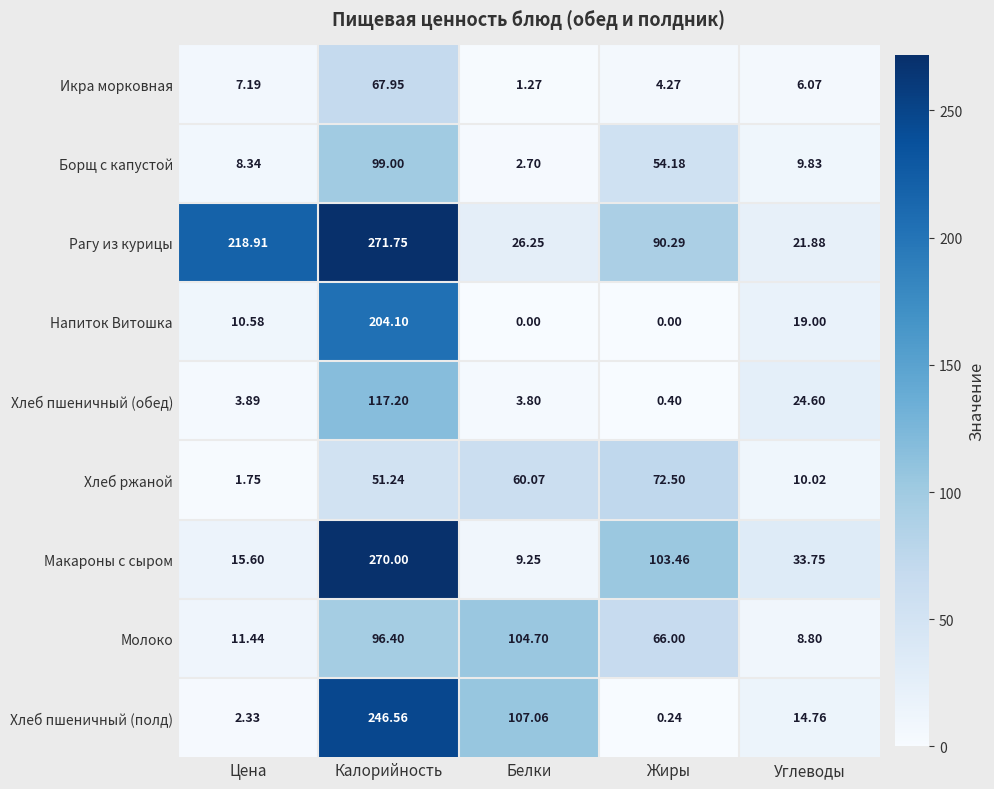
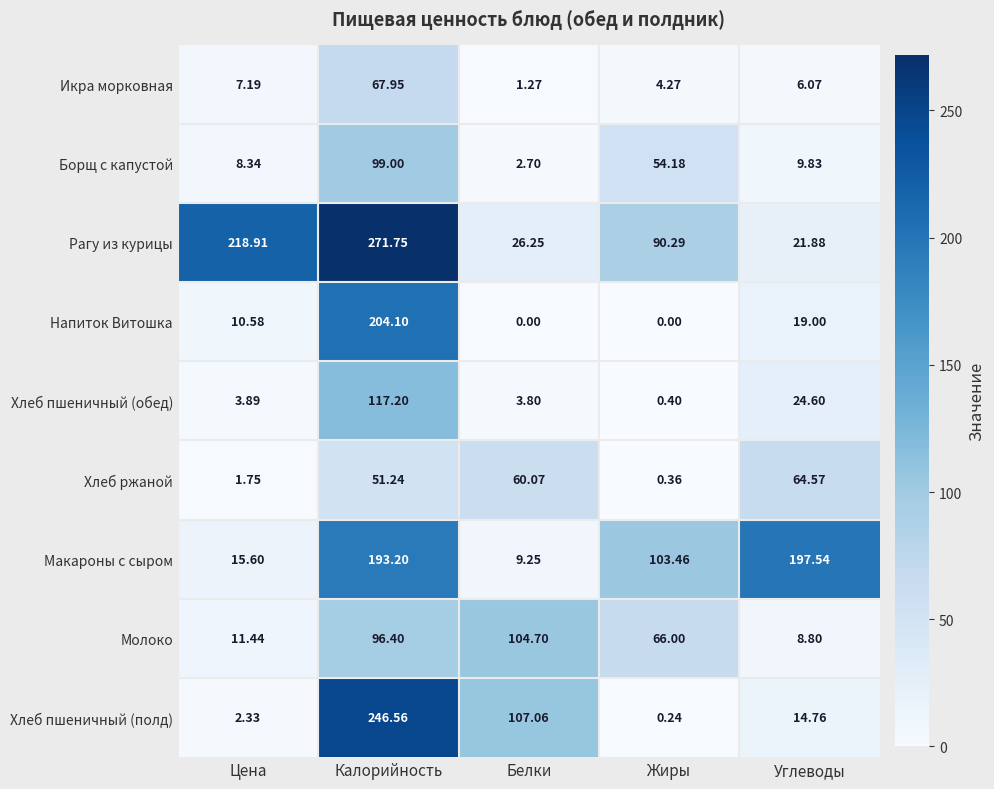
Хлеб ржаной, Жиры: 72.50 -> 0.36
Хлеб ржаной, Углеводы: 10.02 -> 64.57
Макароны с сыром, Калорийность: 270.00 -> 193.20
Макароны с сыром, Углеводы: 33.75 -> 197.54
